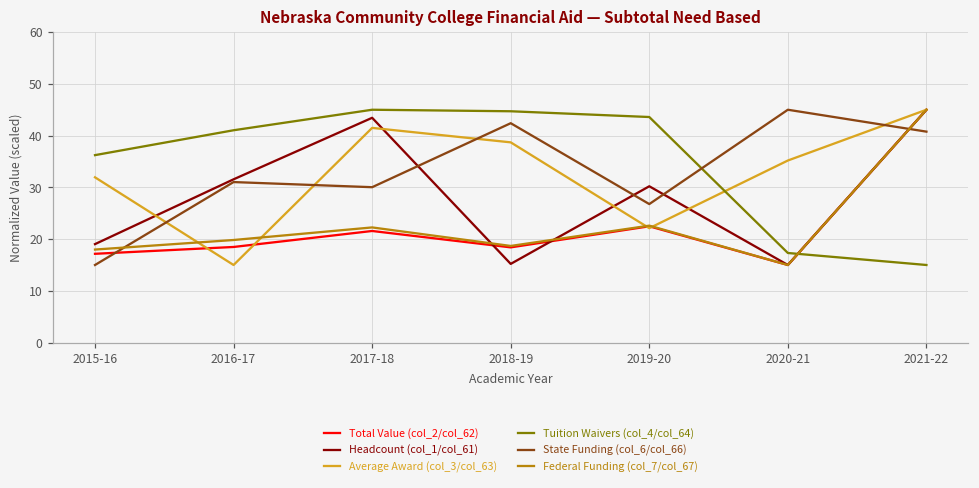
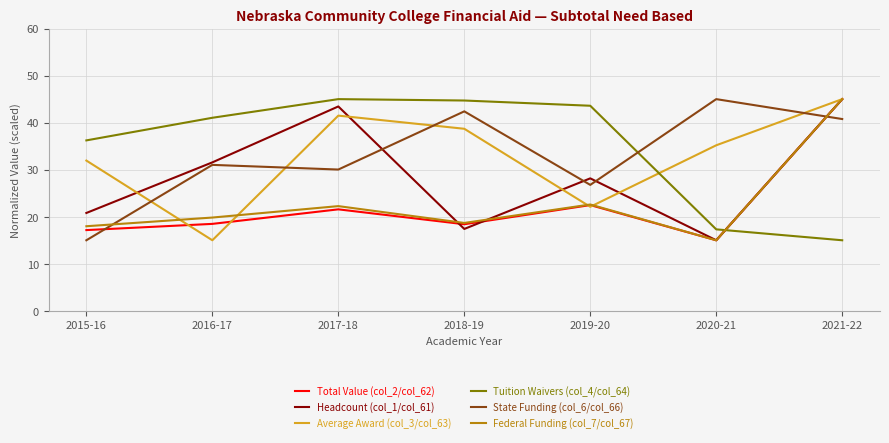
Headcount (col_1/col_61), 2015-16: 19 -> 21
Headcount (col_1/col_61), 2018-19: 15 -> 17
Headcount (col_1/col_61), 2019-20: 30 -> 28
